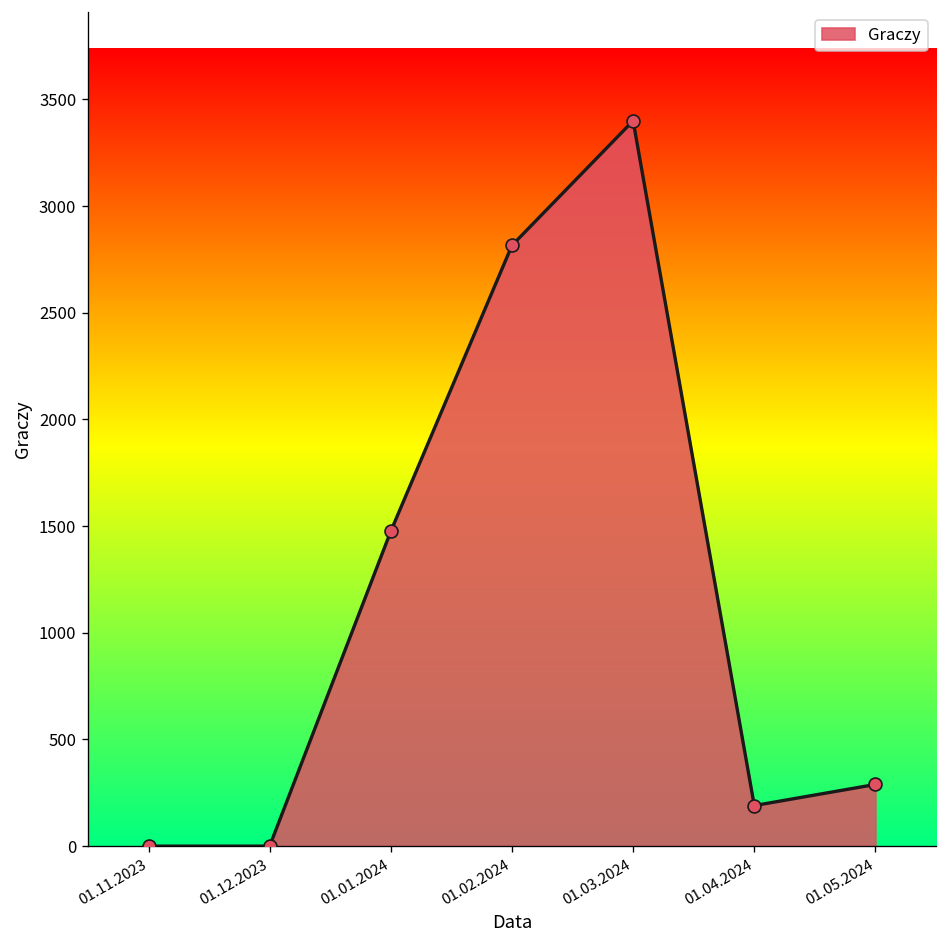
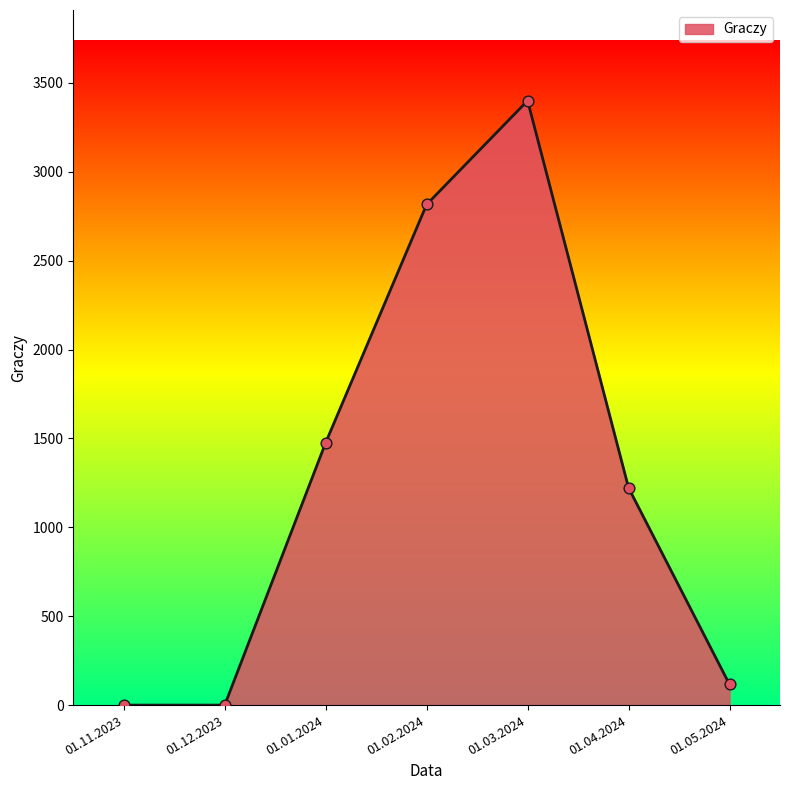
01.04.2024: 190 -> 1220
01.05.2024: 290 -> 120
